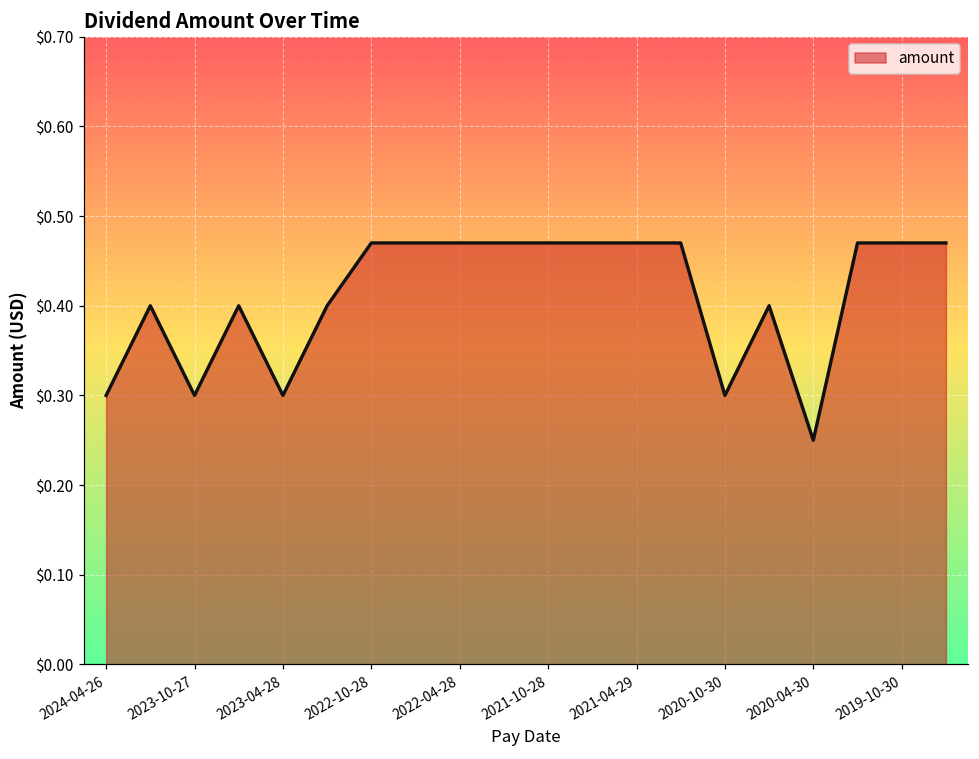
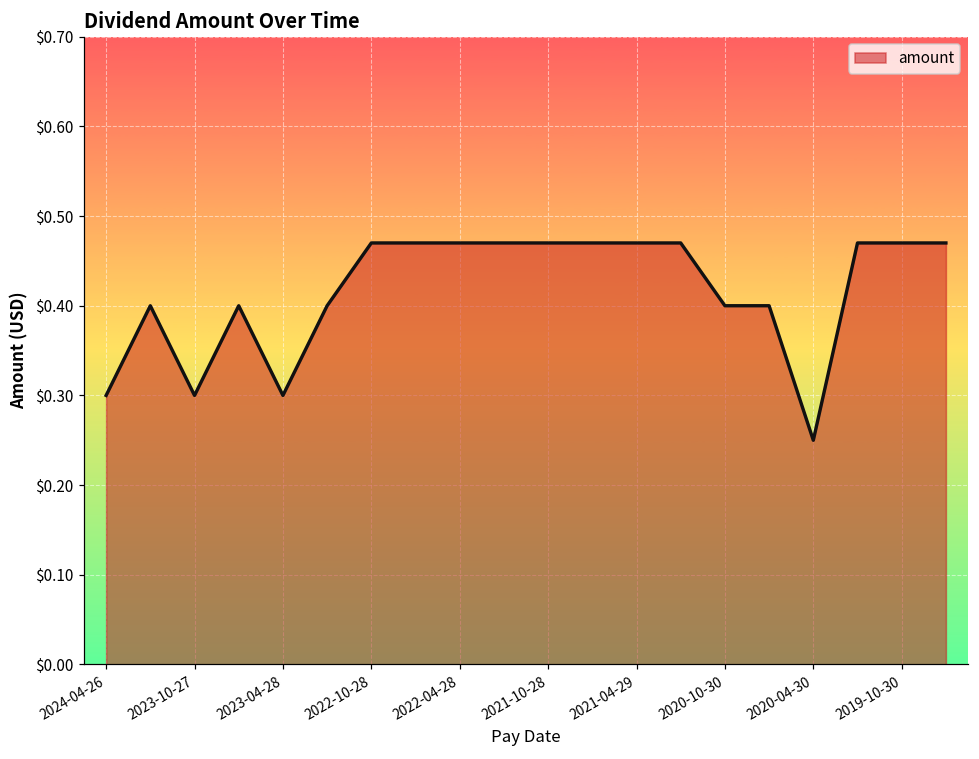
2020-10-30: $0.3 -> $0.4
